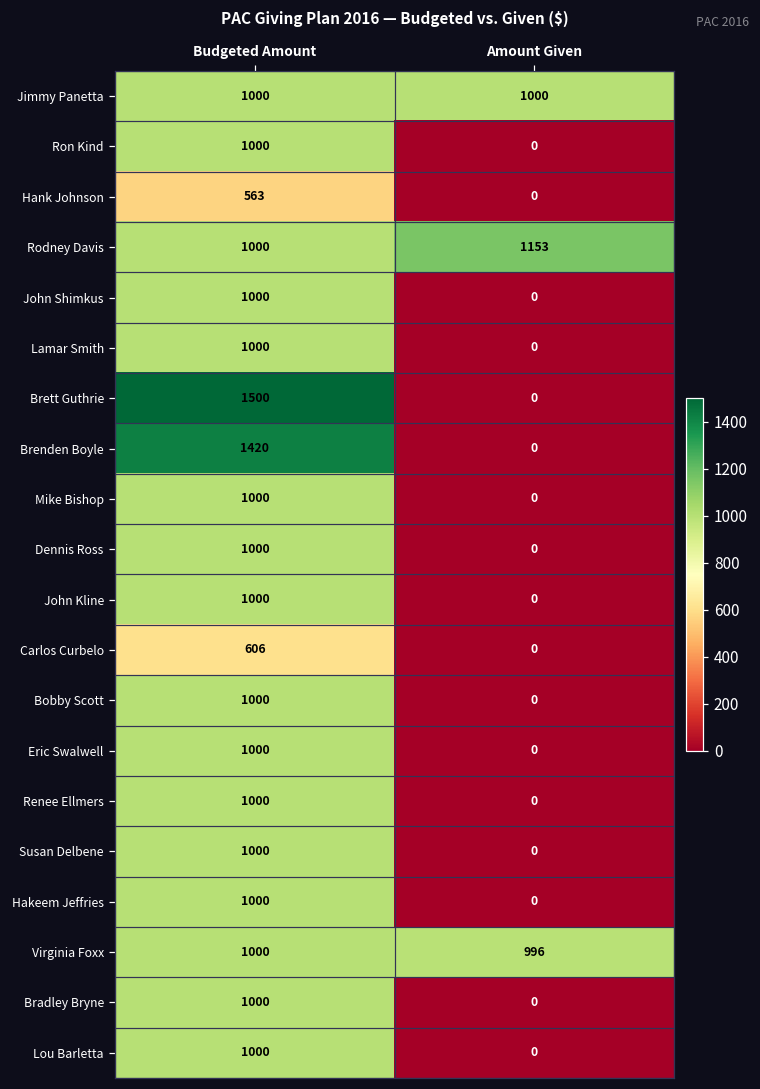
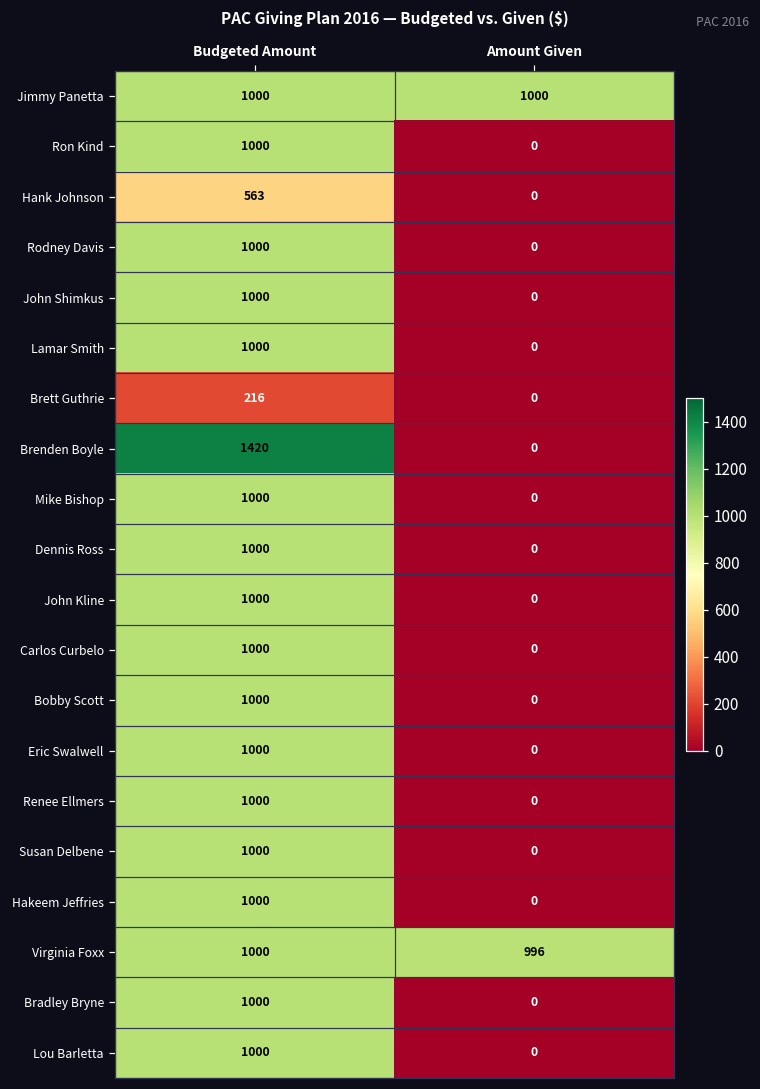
Rodney Davis, Amount Given: 1153 -> 0
Brett Guthrie, Budgeted Amount: 1500 -> 216
Carlos Curbelo, Budgeted Amount: 606 -> 1000
